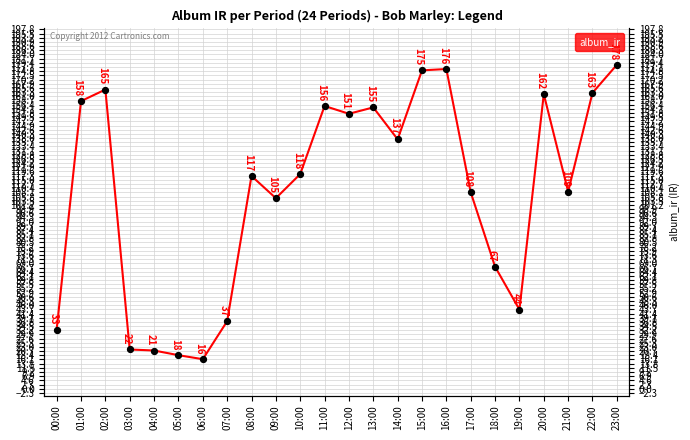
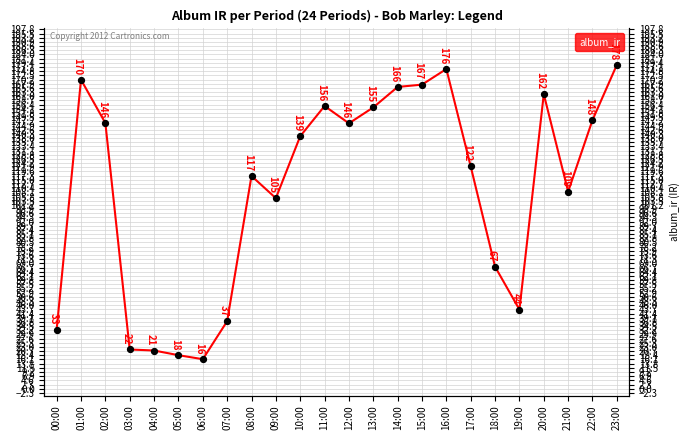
01:00: 158 -> 170
02:00: 165 -> 146
10:00: 118 -> 139
12:00: 151 -> 146
14:00: 137 -> 166
15:00: 175 -> 167
17:00: 108 -> 122
22:00: 163 -> 148
